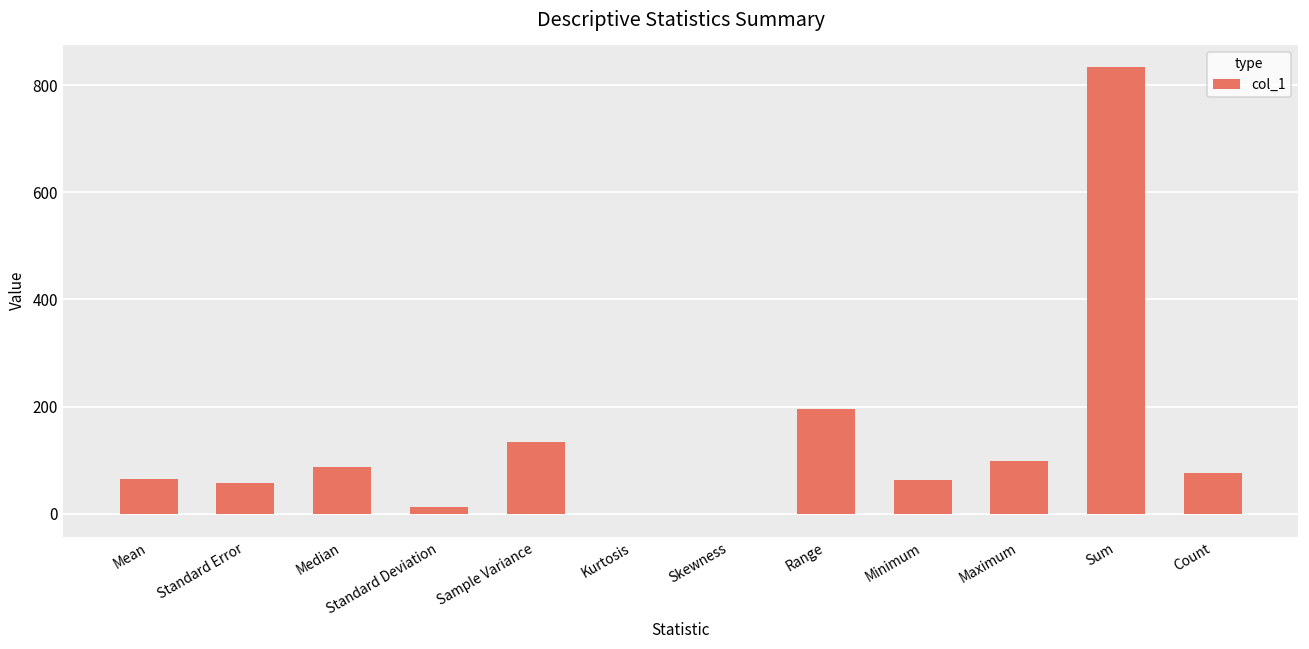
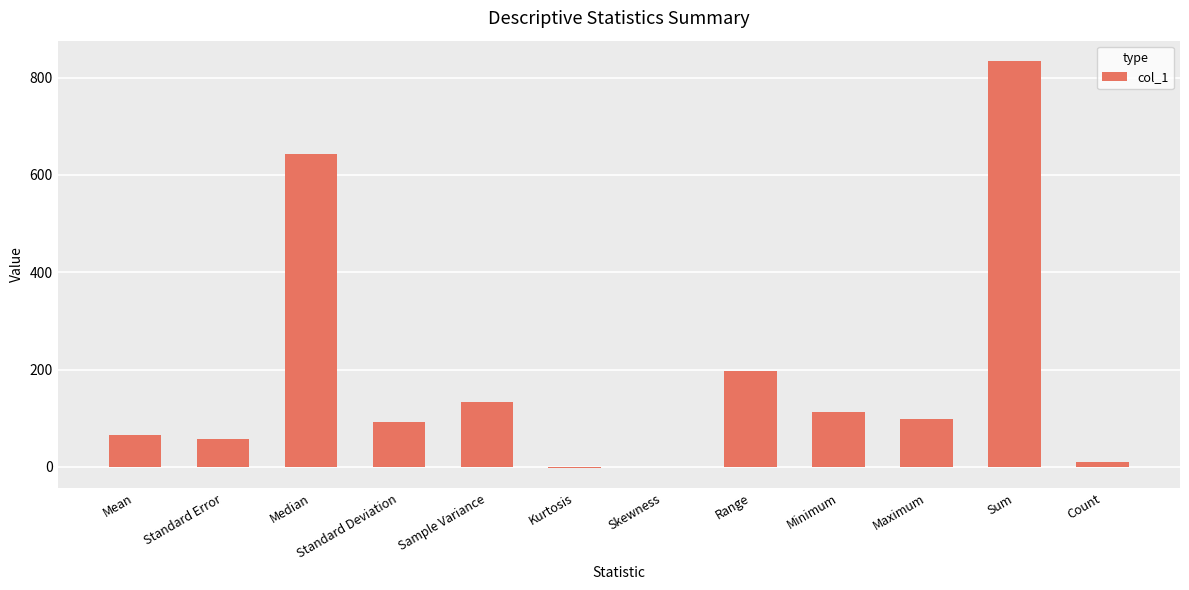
Median: 90 -> 640
Standard Deviation: 10 -> 90
Minimum: 60 -> 110
Count: 80 -> 10
